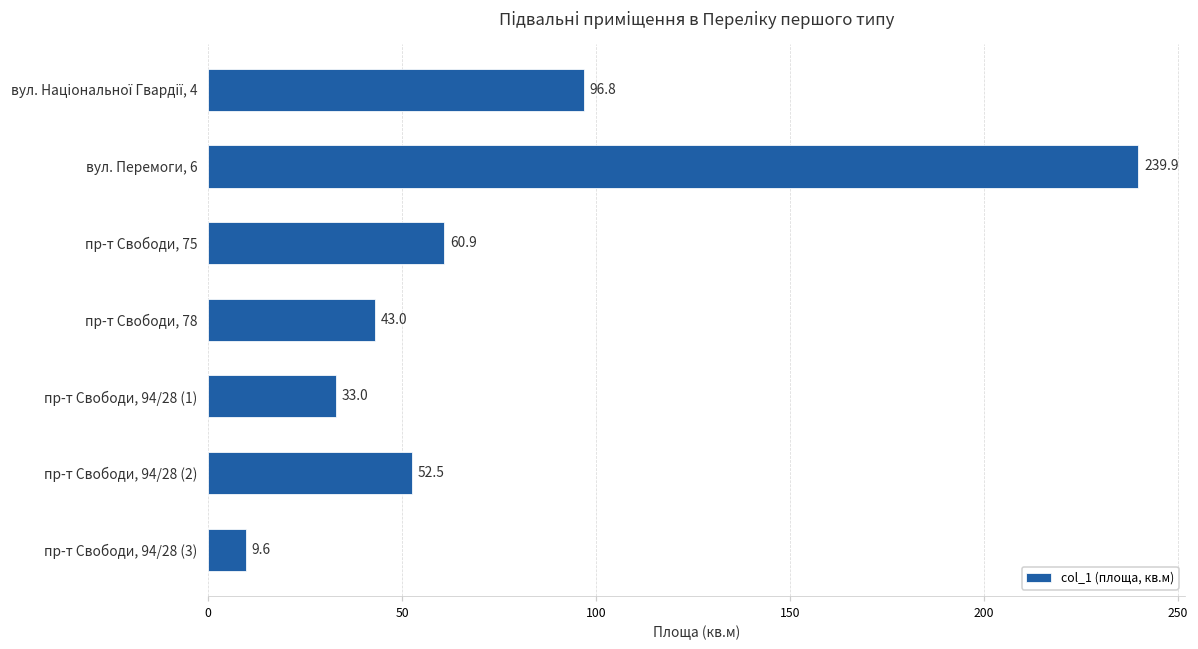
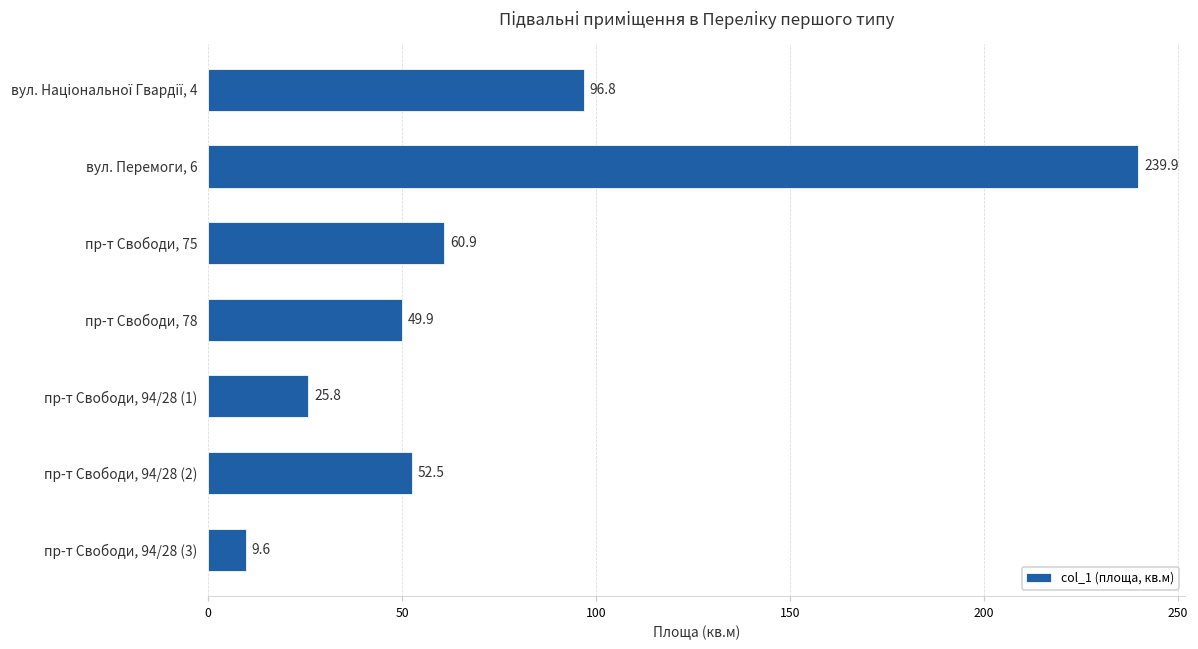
пр-т Свободи, 78: 43.0 -> 49.9
пр-т Свободи, 94/28 (1): 33.0 -> 25.8
